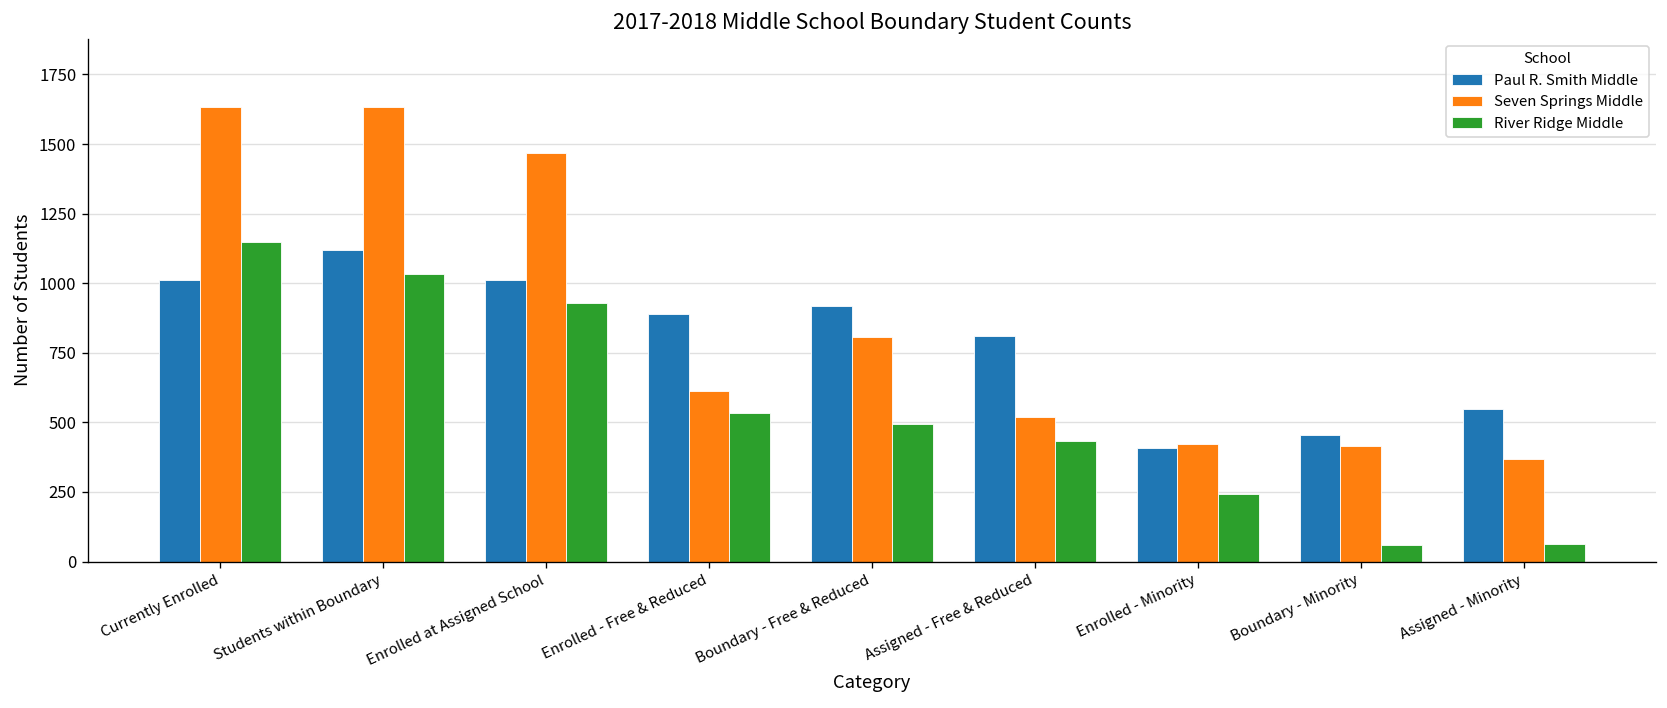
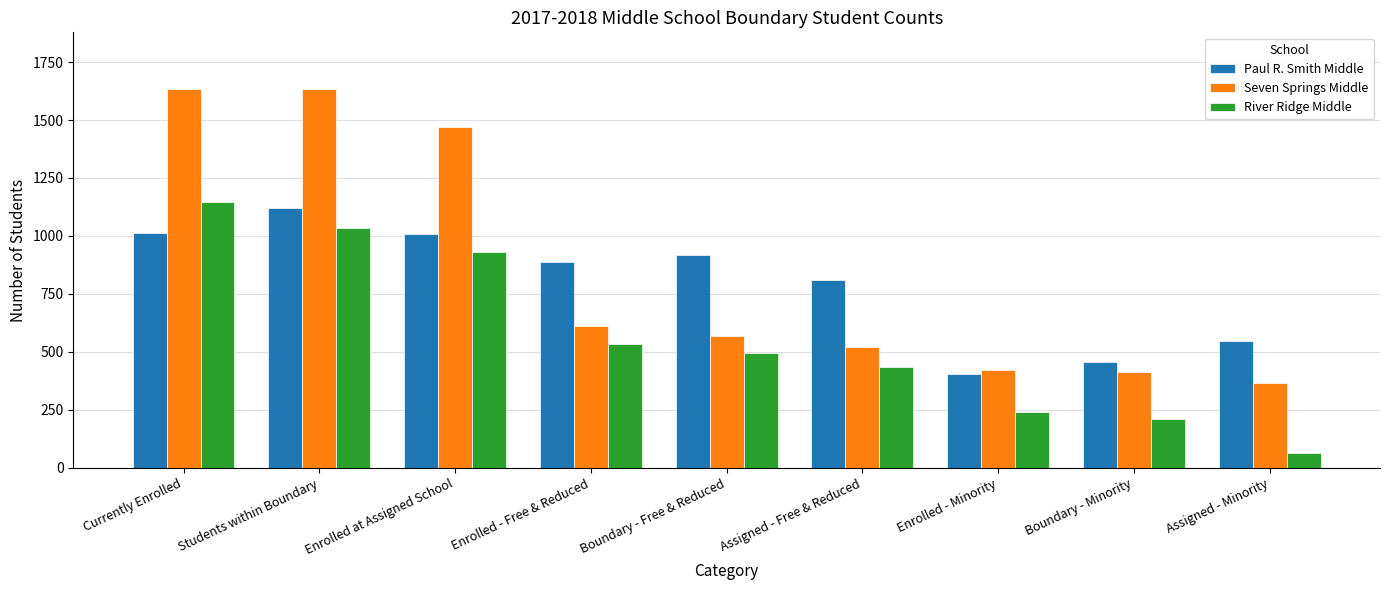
Seven Springs Middle, Boundary - Free & Reduced: 810 -> 570
River Ridge Middle, Boundary - Minority: 60 -> 210
